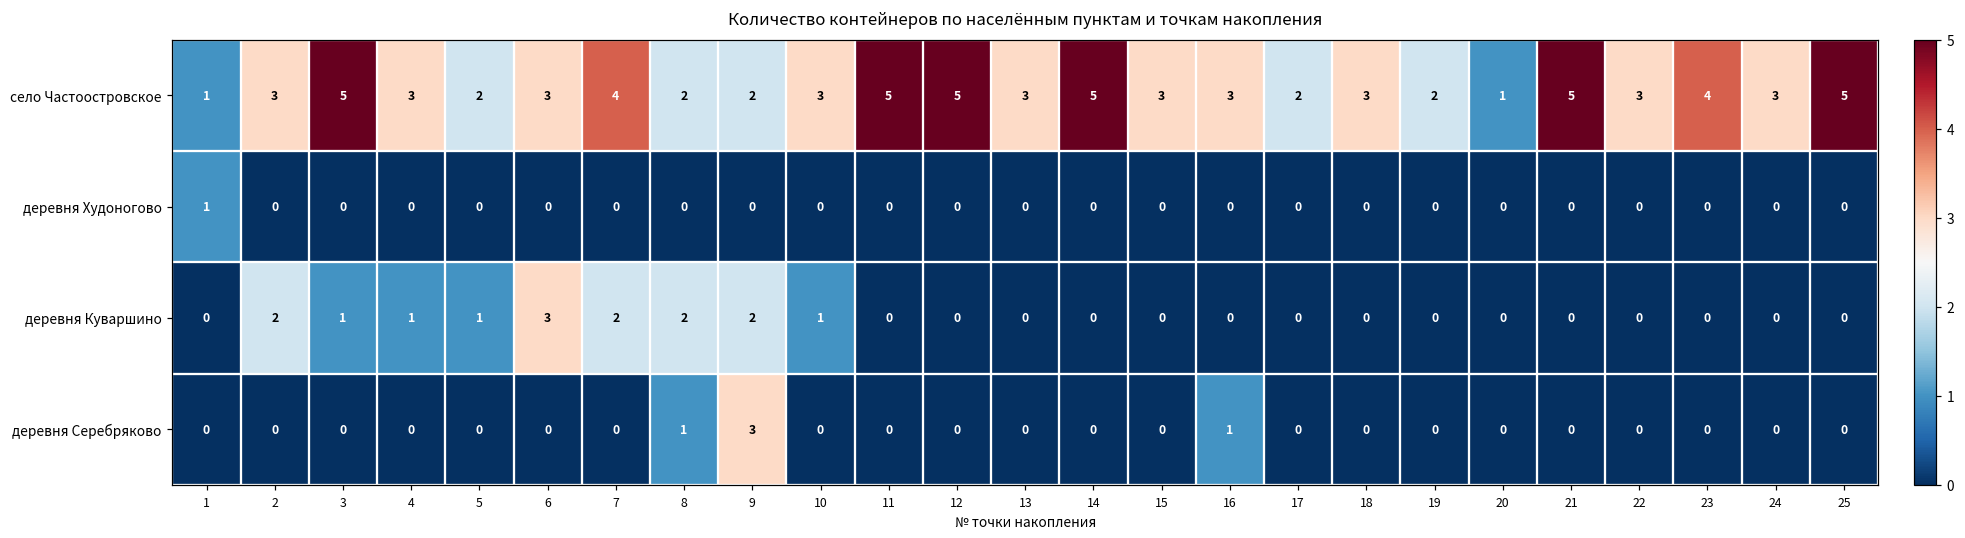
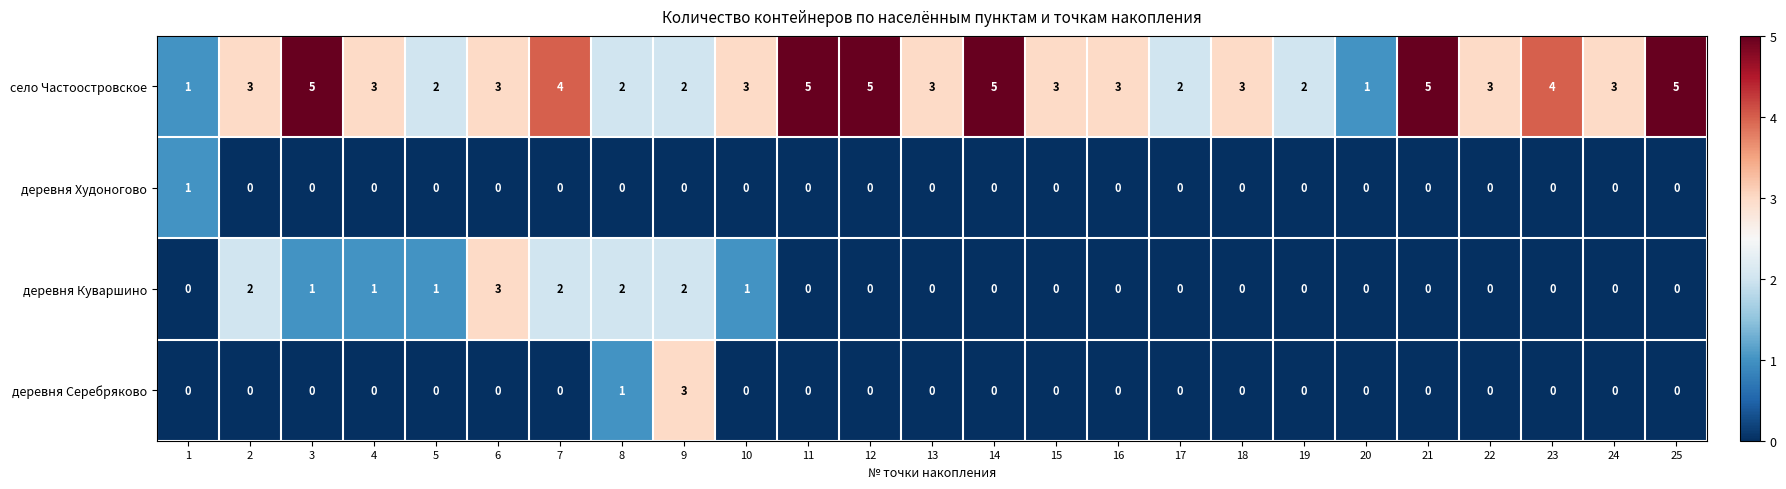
деревня Серебряково, 16: 1 -> 0
